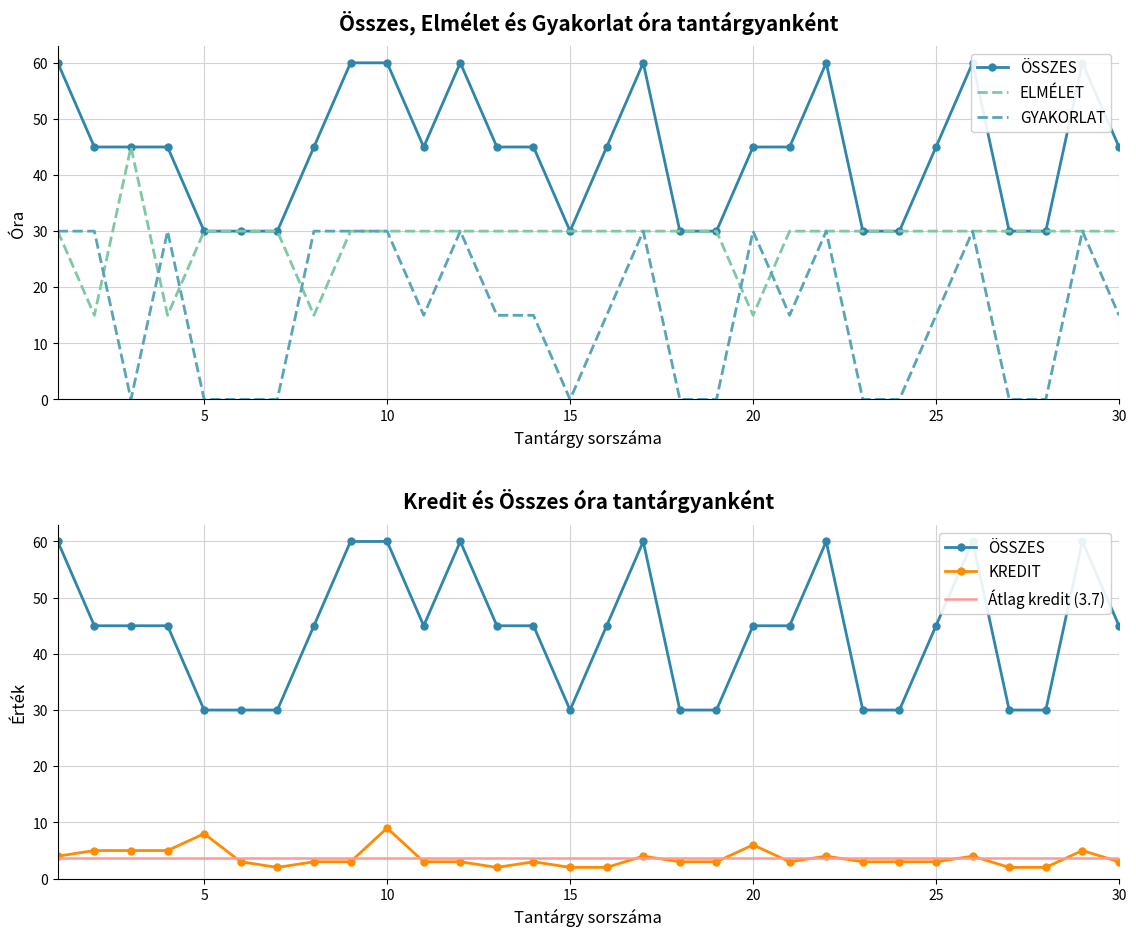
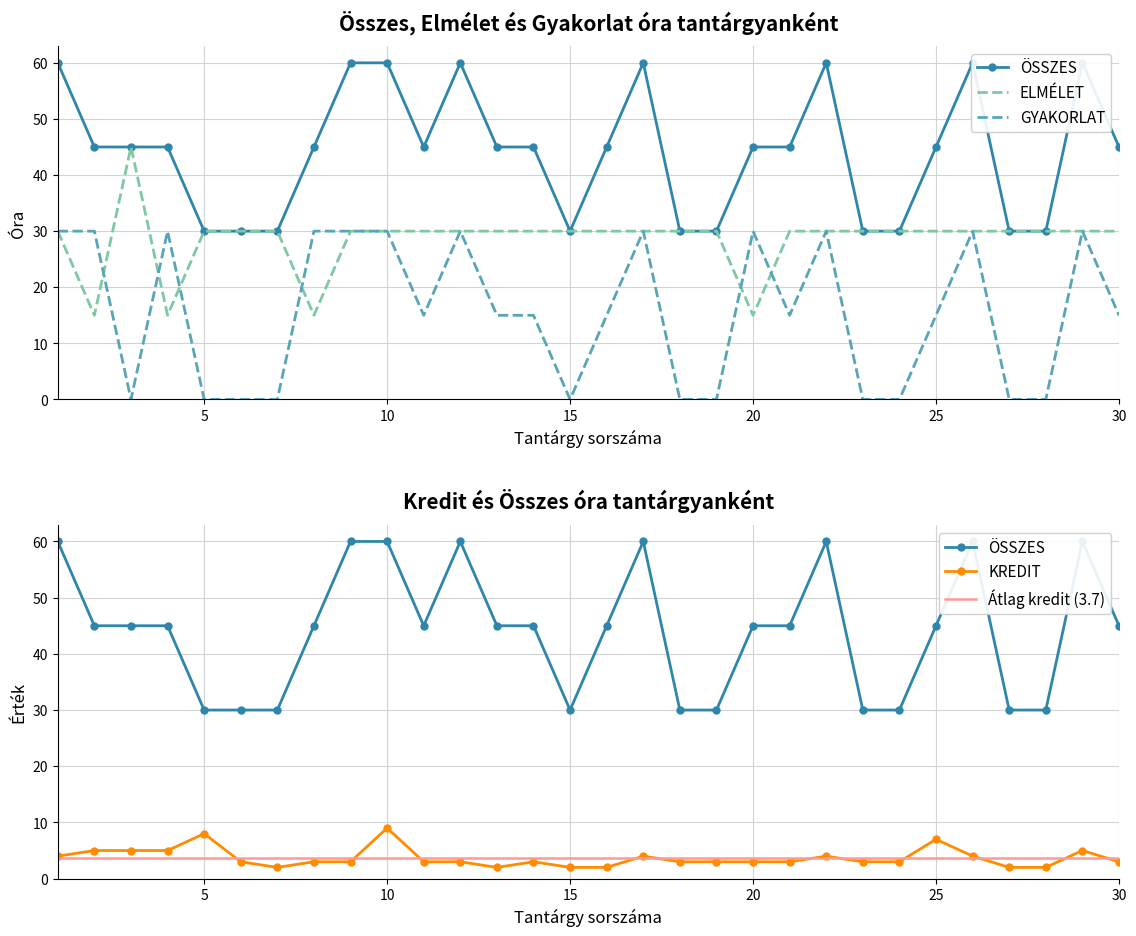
Kredit és Összes óra tantárgyanként, KREDIT, 20: 6 -> 3
Kredit és Összes óra tantárgyanként, KREDIT, 25: 3 -> 7
